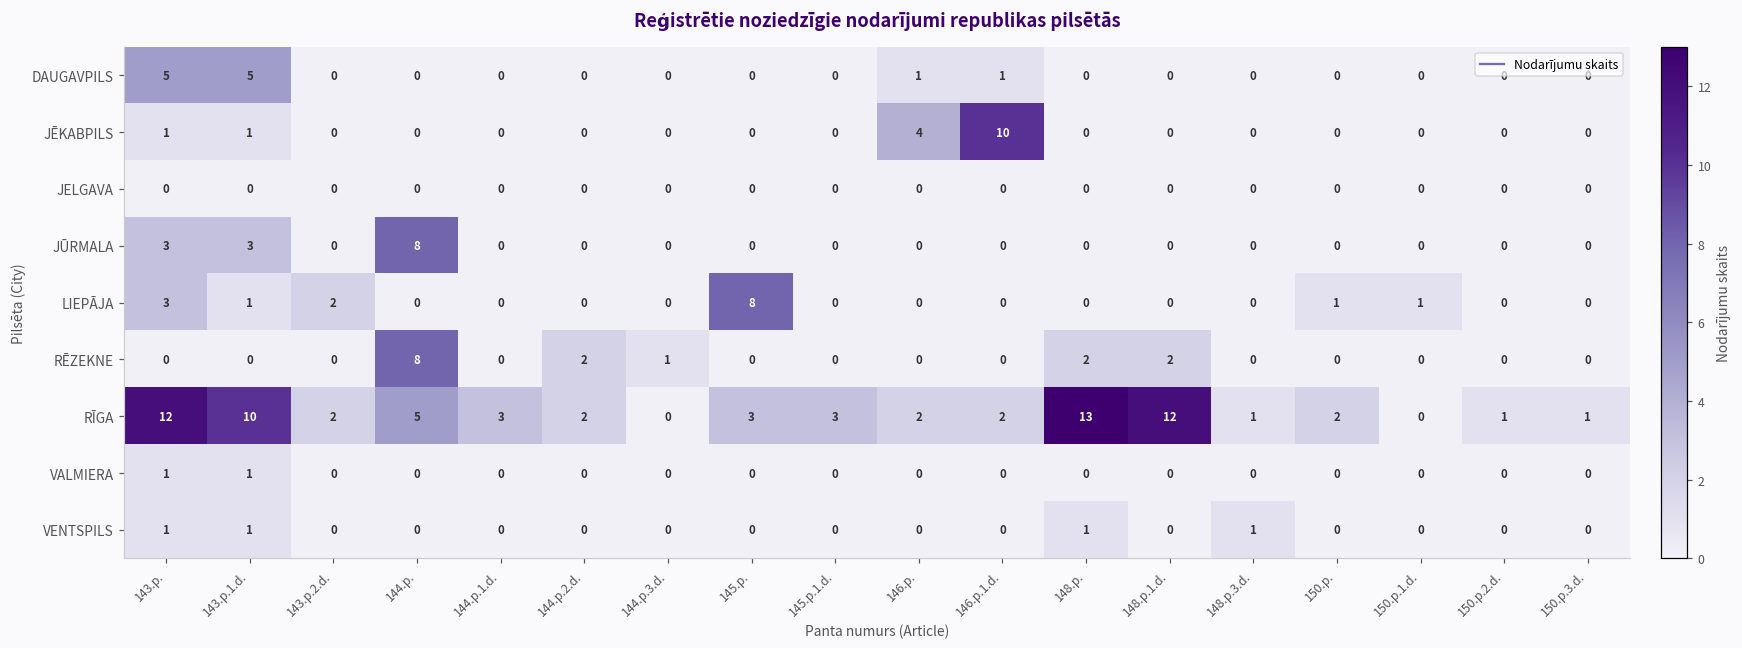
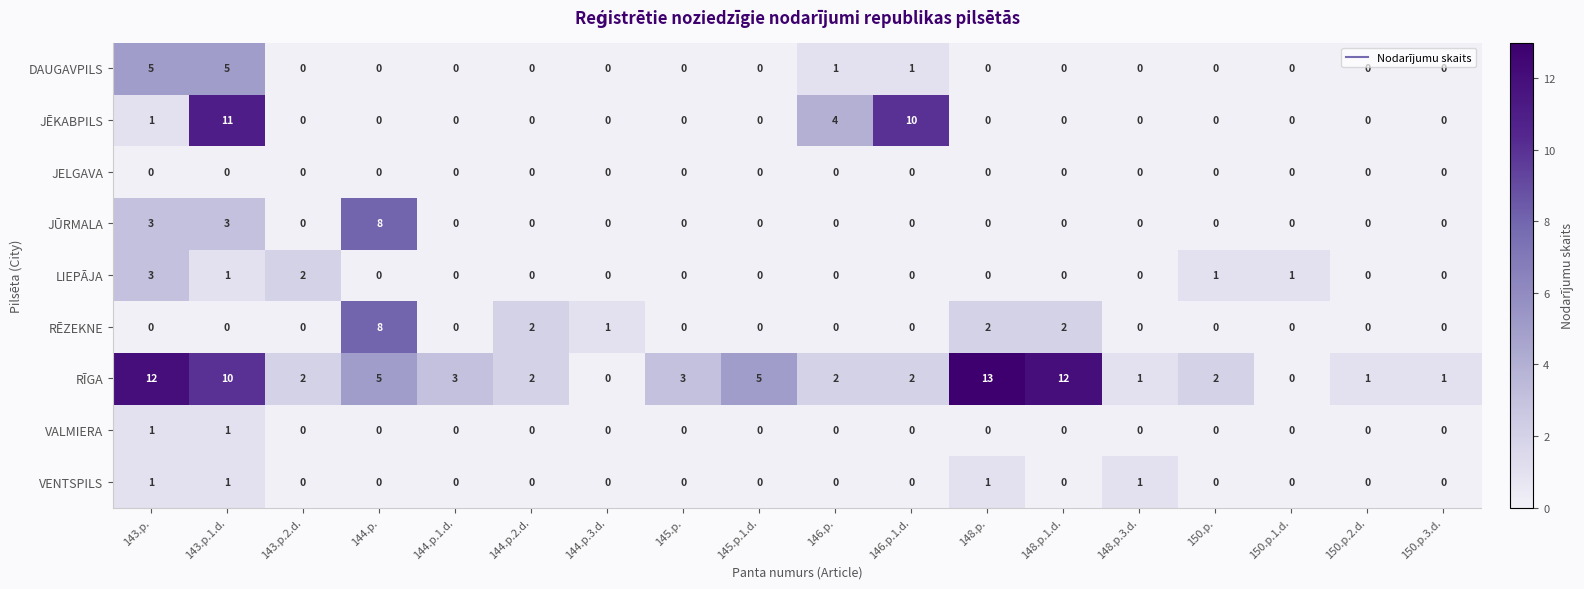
JĒKABPILS, 143.p.1.d.: 1 -> 11
LIEPĀJA, 145.p.: 8 -> 0
RĪGA, 145.p.1.d.: 3 -> 5
